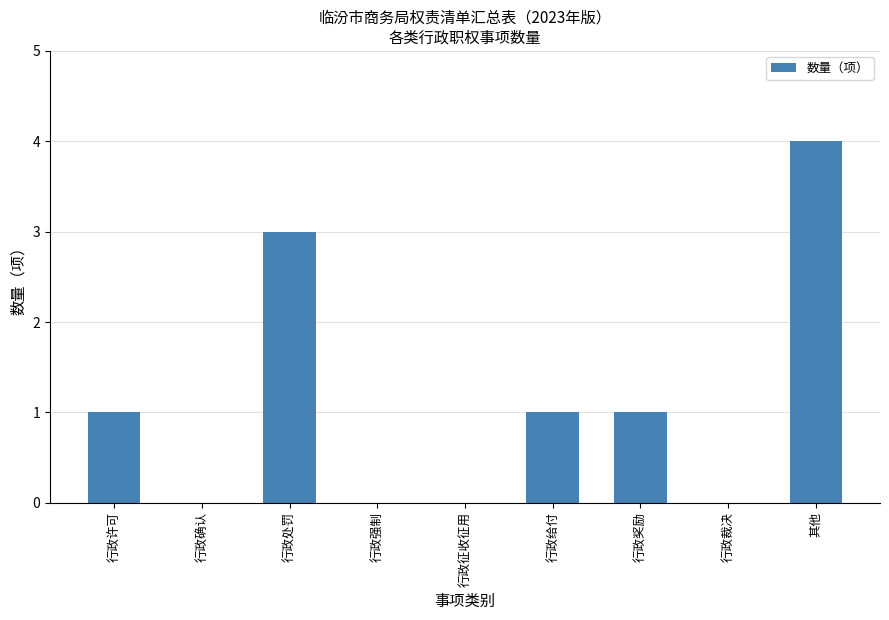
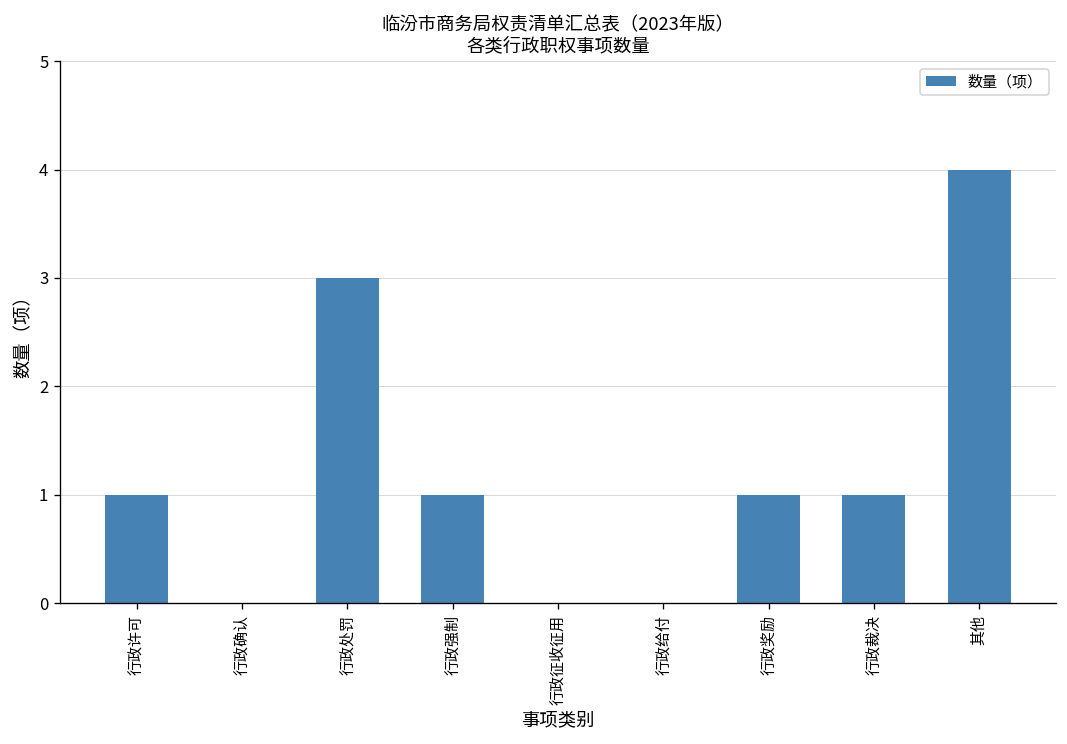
行政强制: 0 -> 1
行政给付: 1 -> 0
行政裁决: 0 -> 1
